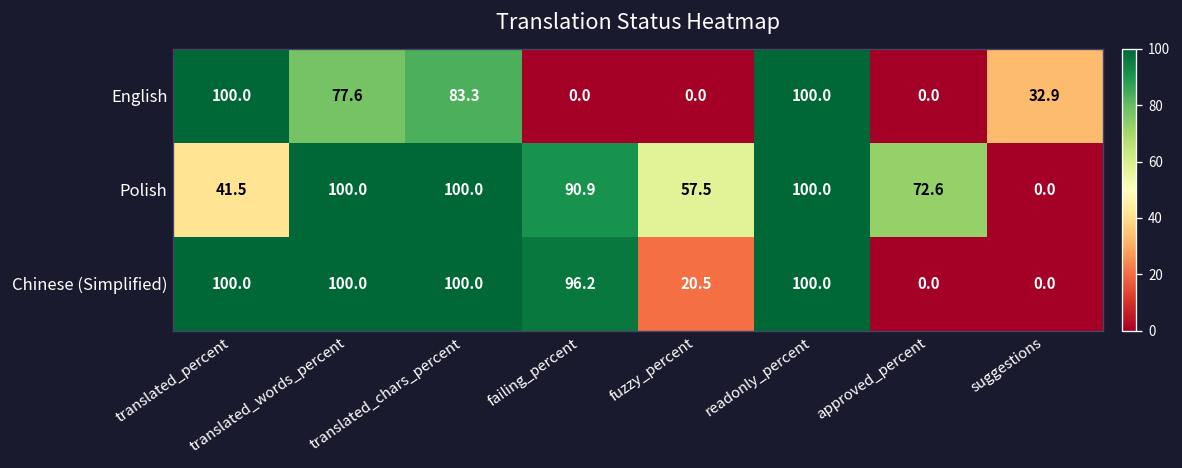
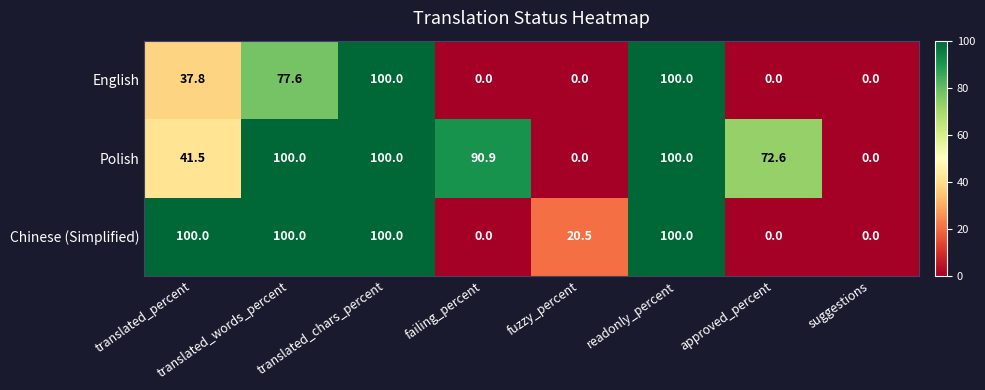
English, translated_percent: 100.0 -> 37.8
English, translated_chars_percent: 83.3 -> 100.0
English, suggestions: 32.9 -> 0.0
Polish, fuzzy_percent: 57.5 -> 0.0
Chinese (Simplified), failing_percent: 96.2 -> 0.0
